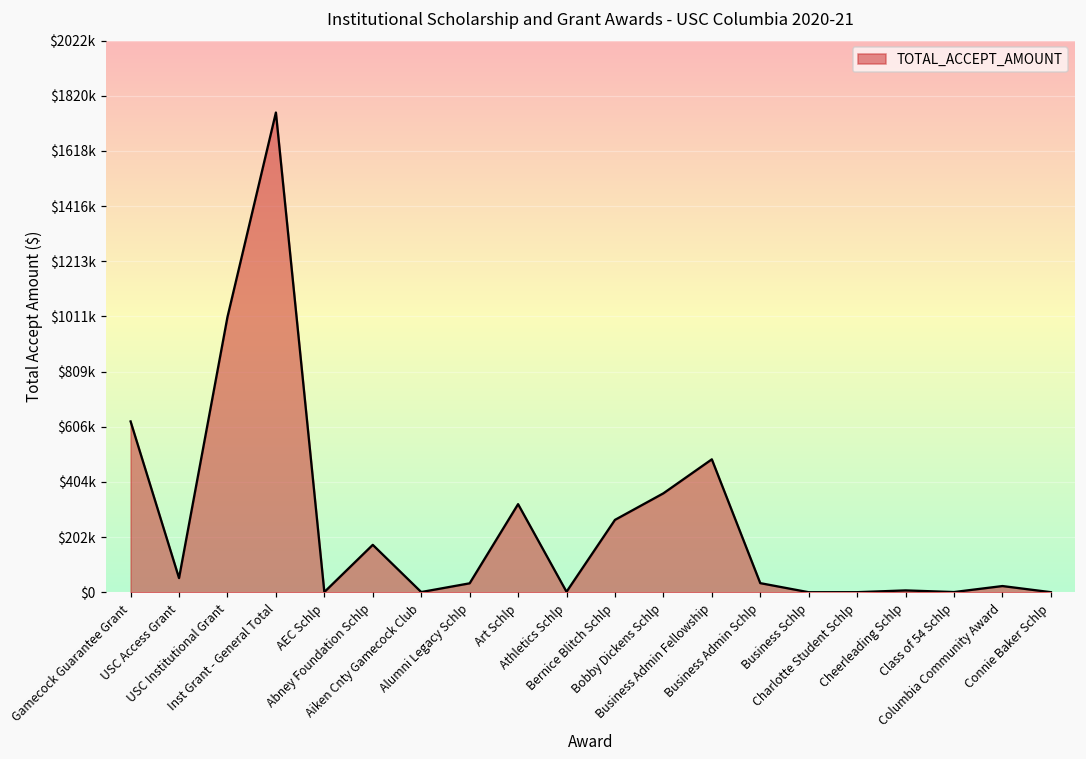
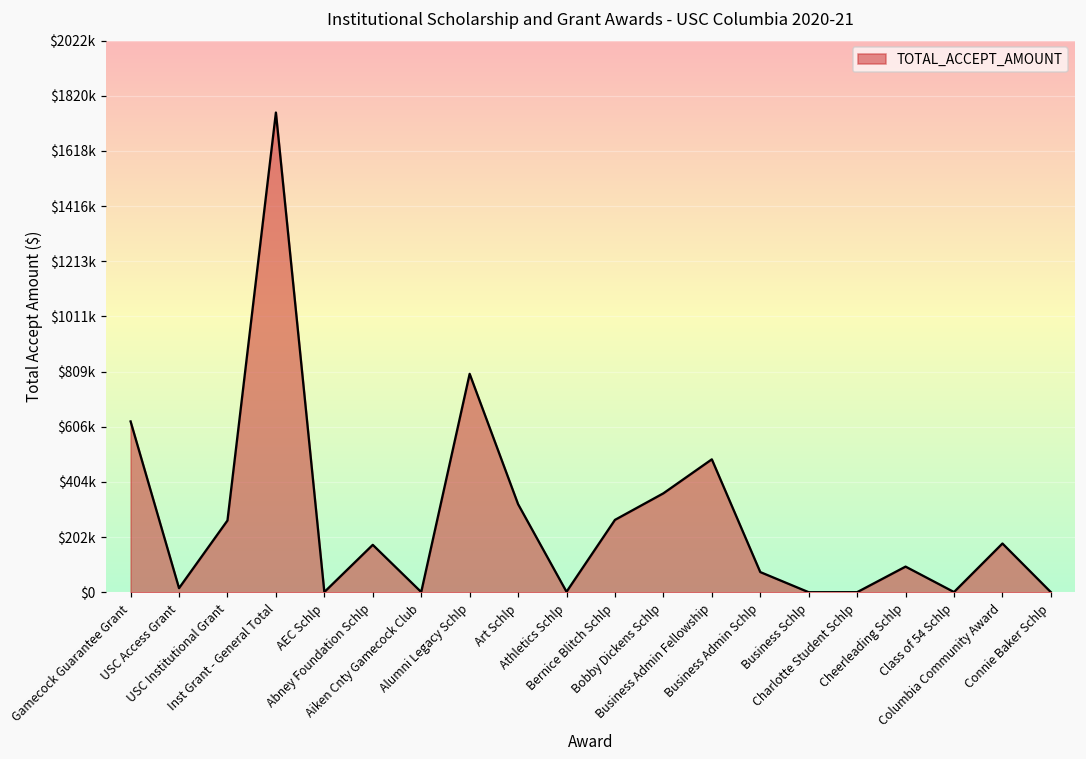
USC Access Grant: $50000 -> $20000
USC Institutional Grant: $1010000 -> $260000
Alumni Legacy Schlp: $30000 -> $800000
Business Admin Schlp: $30000 -> $70000
Cheerleading Schlp: $10000 -> $90000
Columbia Community Award: $20000 -> $180000
